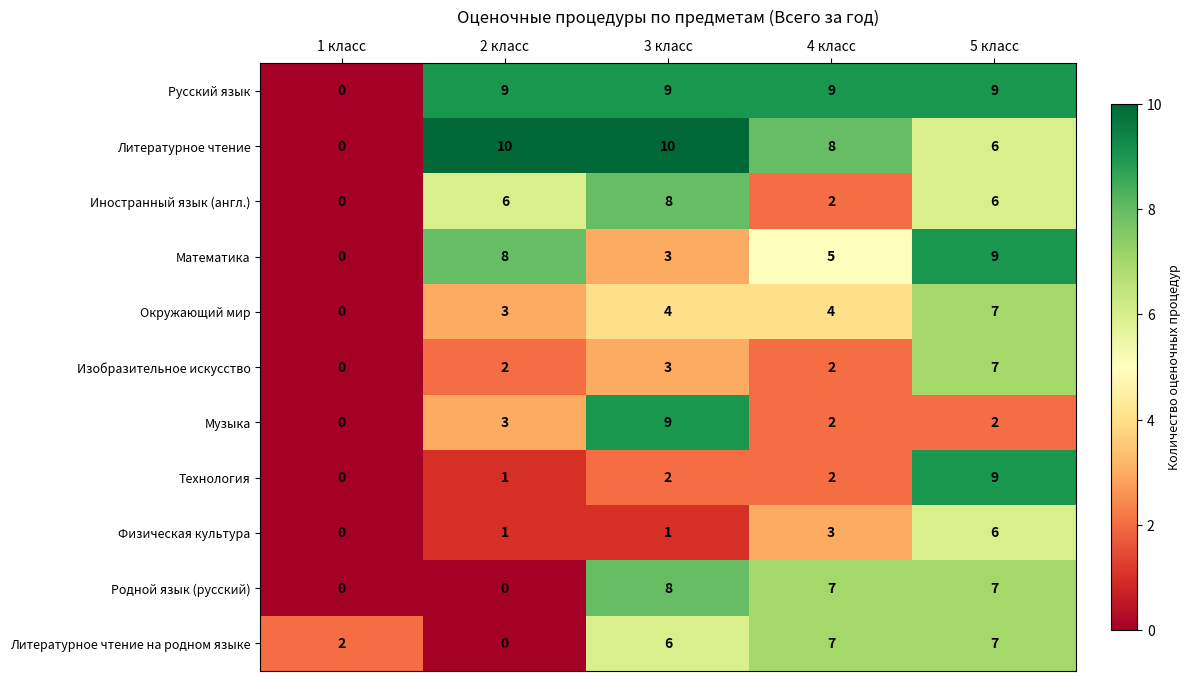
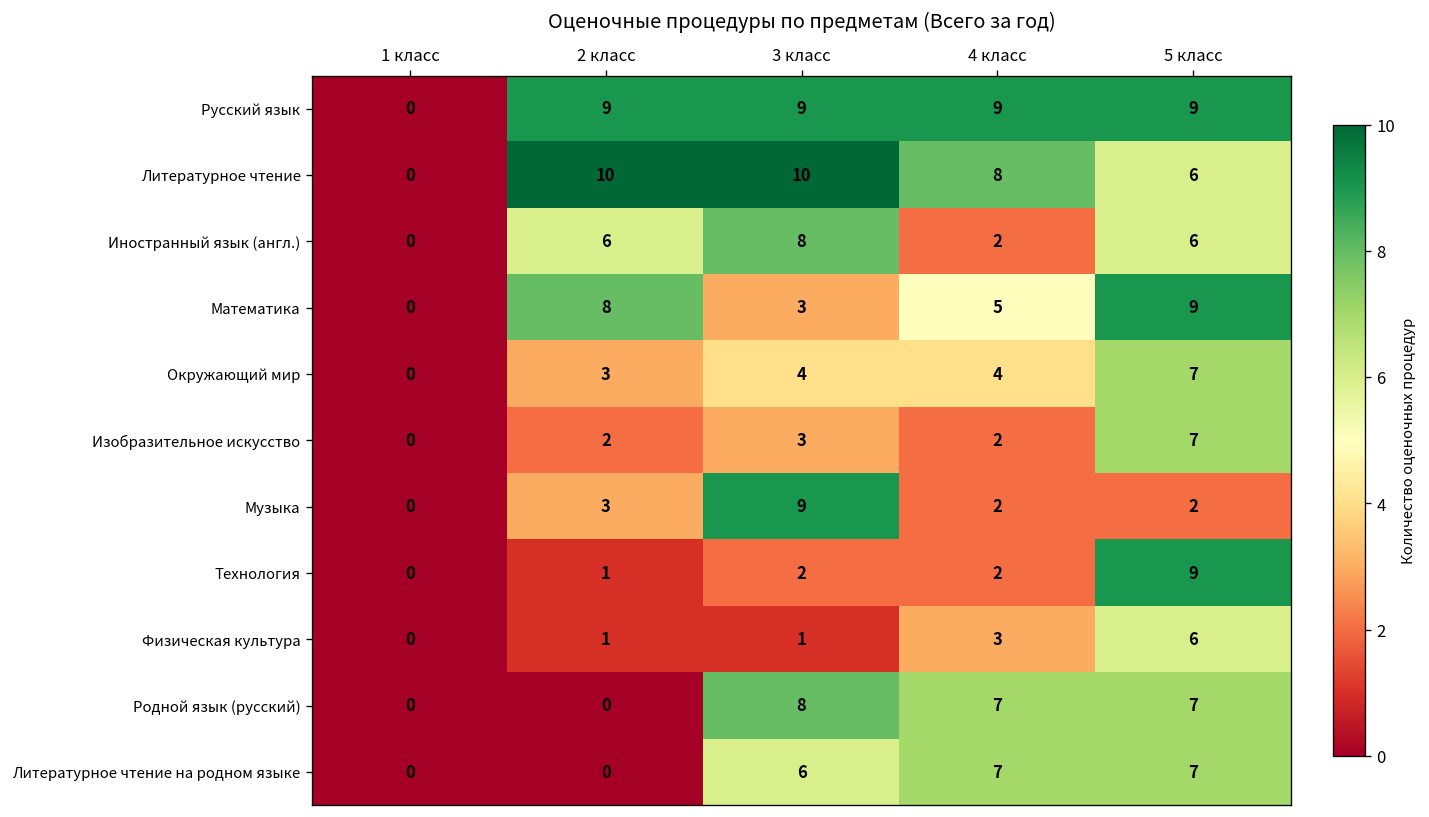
Литературное чтение на родном языке, 1 класс: 2 -> 0
